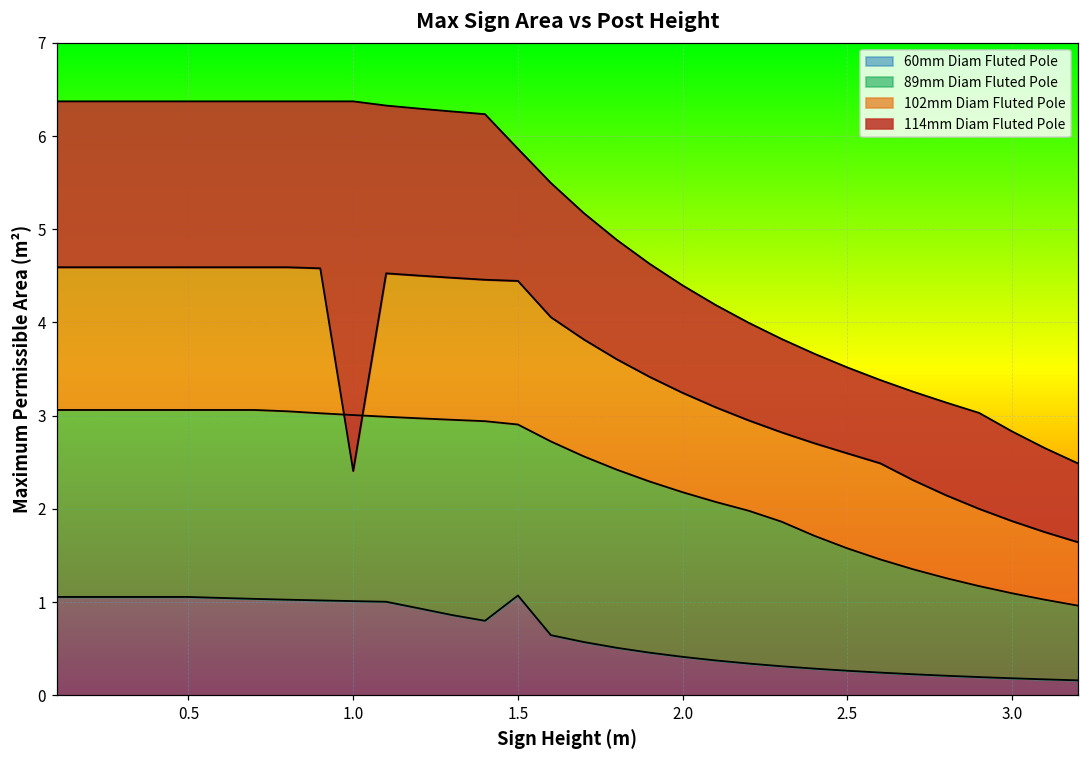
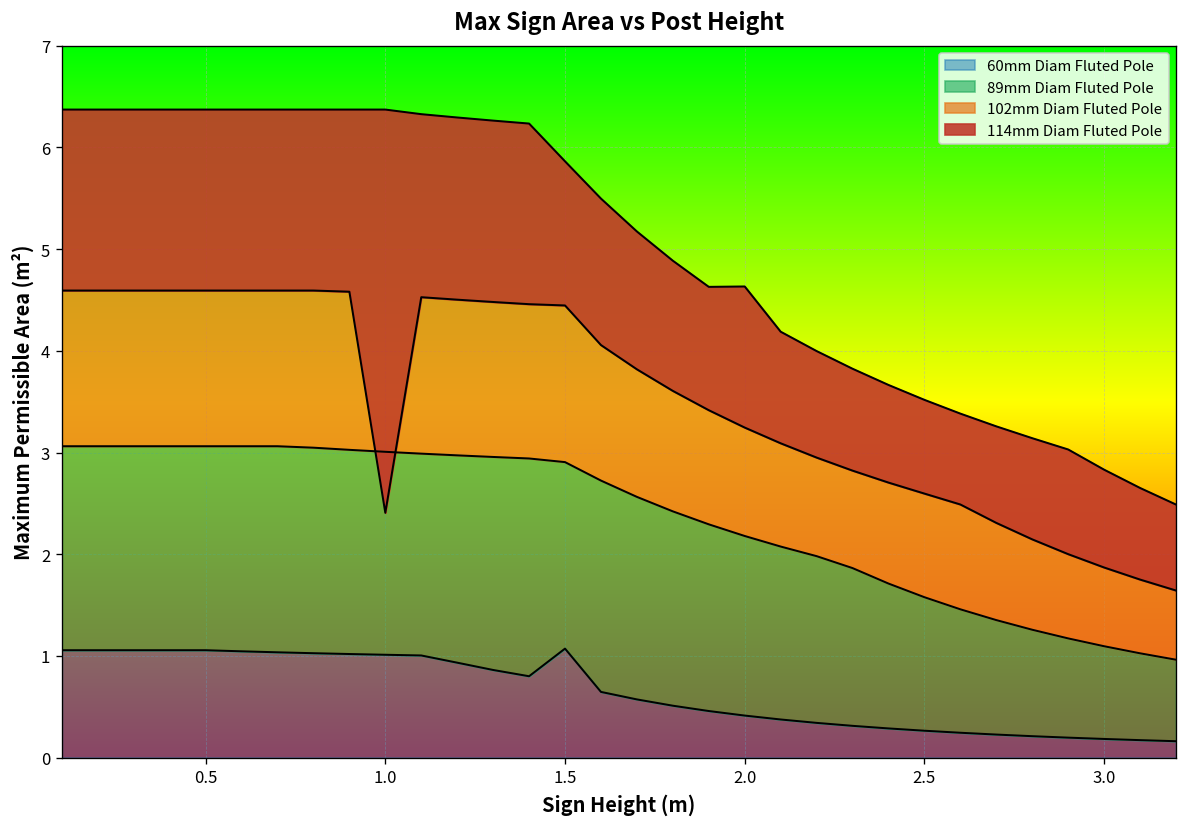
114mm Diam Fluted Pole, 2.0: 4.4 -> 4.6
